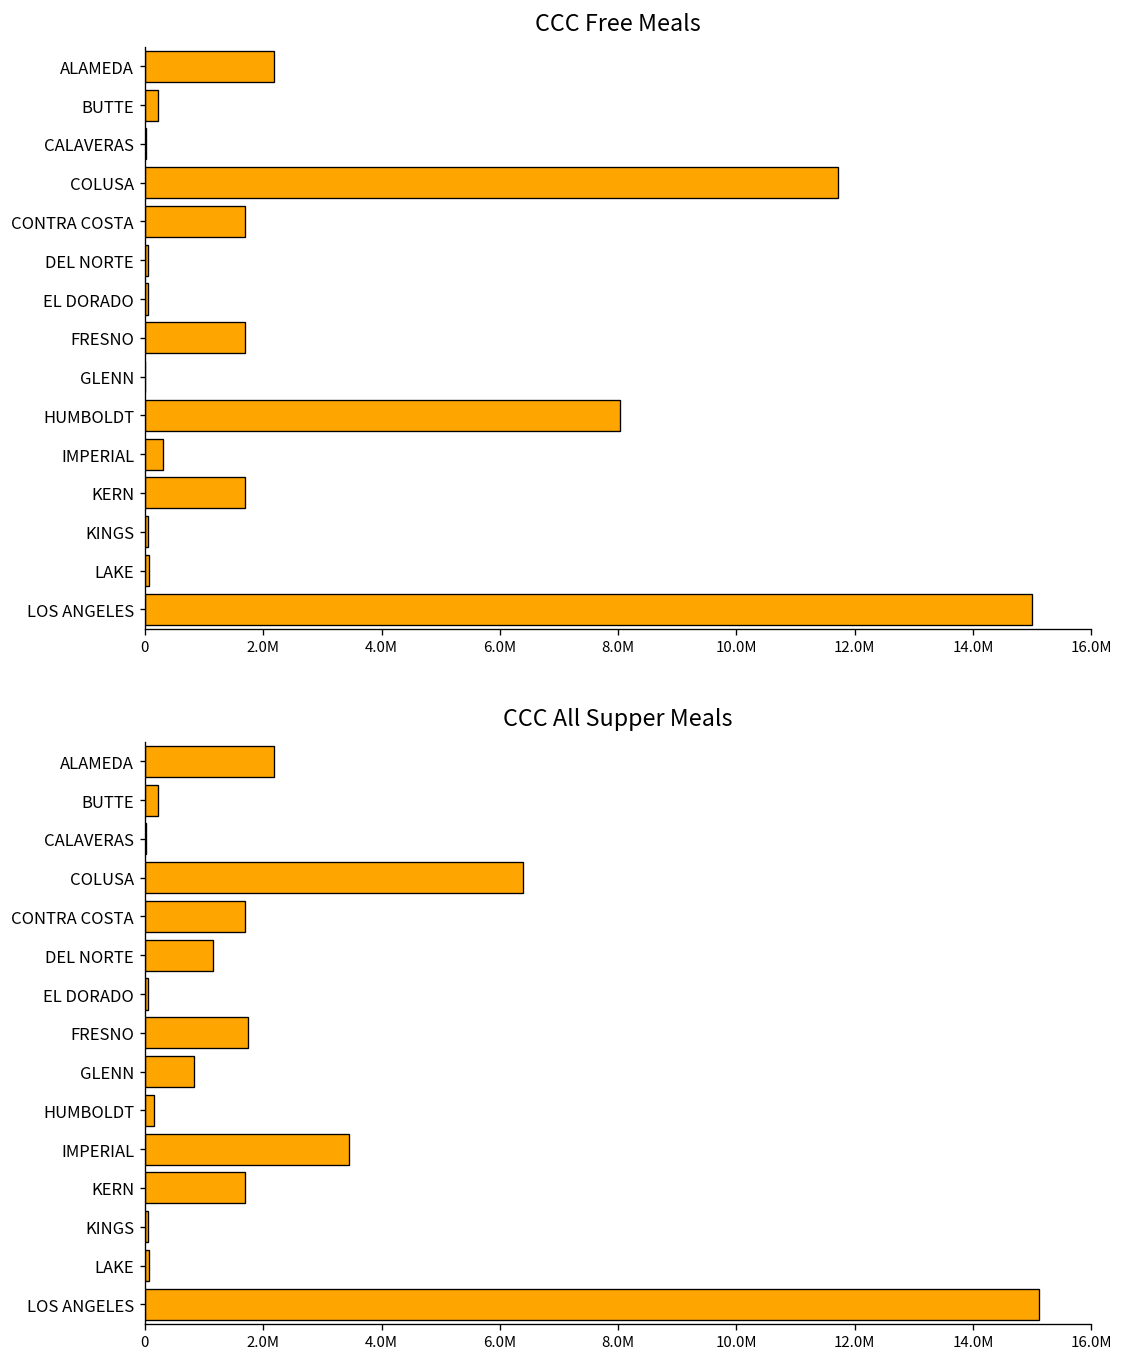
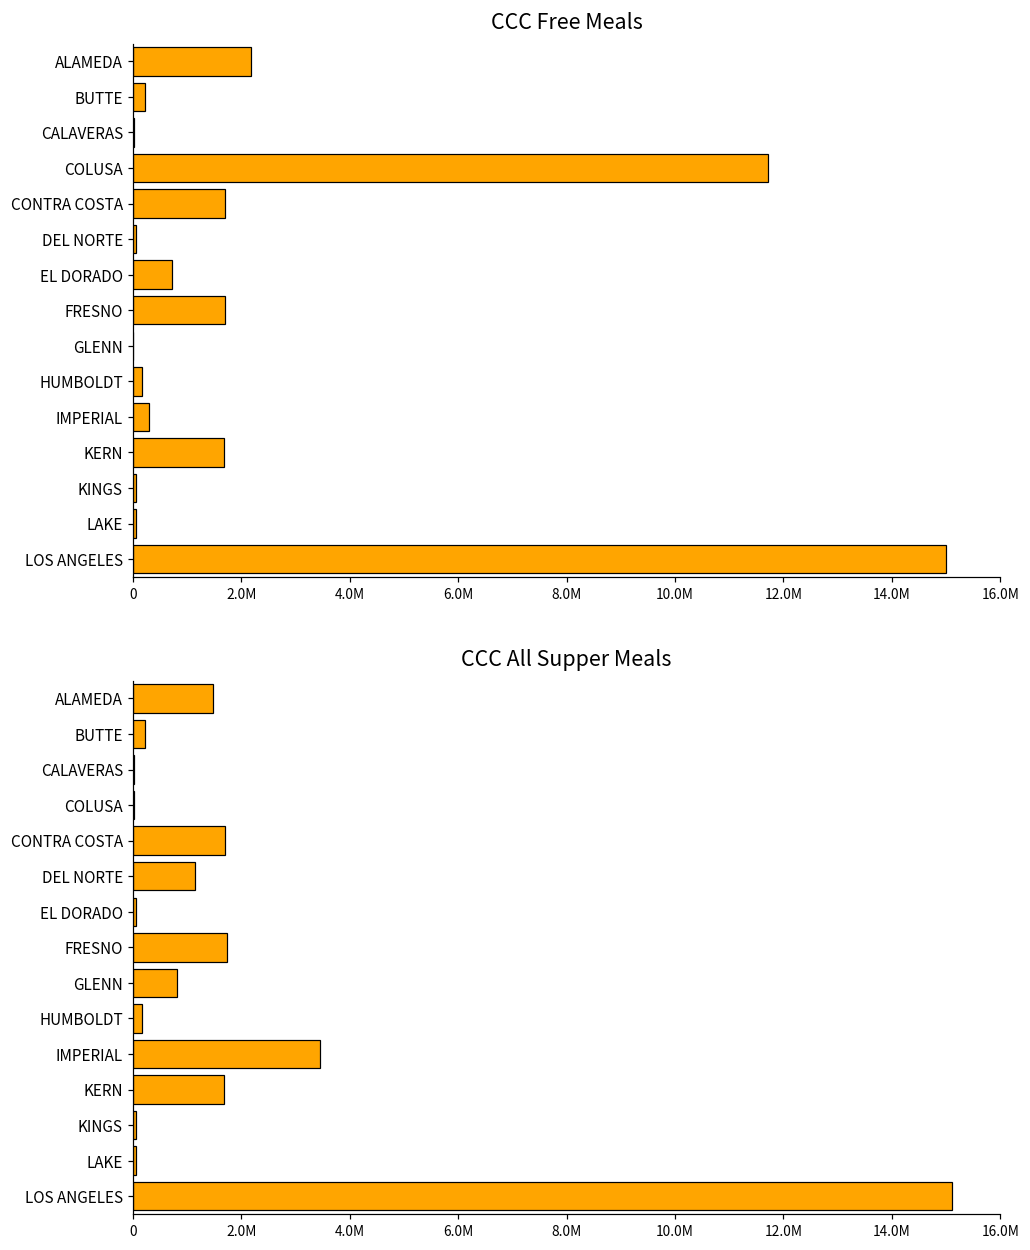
CCC Free Meals, EL DORADO: 100000 -> 700000
CCC Free Meals, HUMBOLDT: 8000000 -> 200000
CCC All Supper Meals, ALAMEDA: 2200000 -> 1500000
CCC All Supper Meals, COLUSA: 6400000 -> 0
